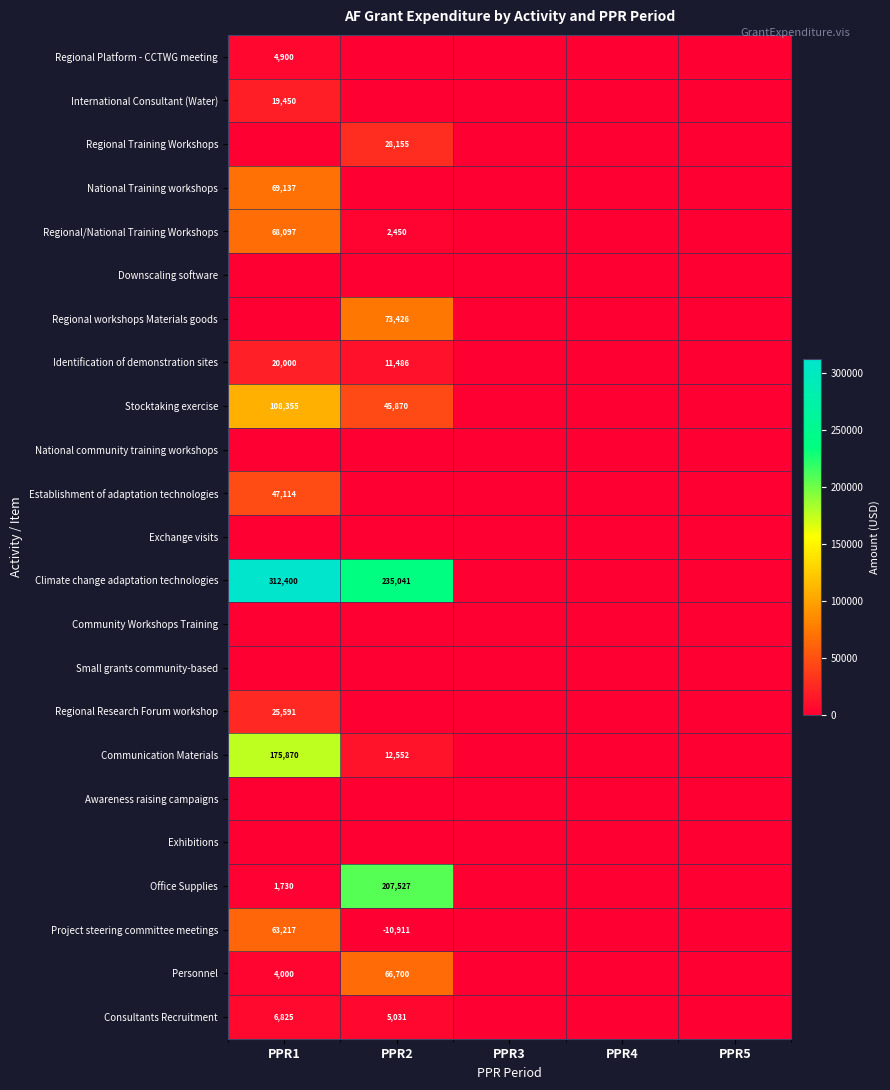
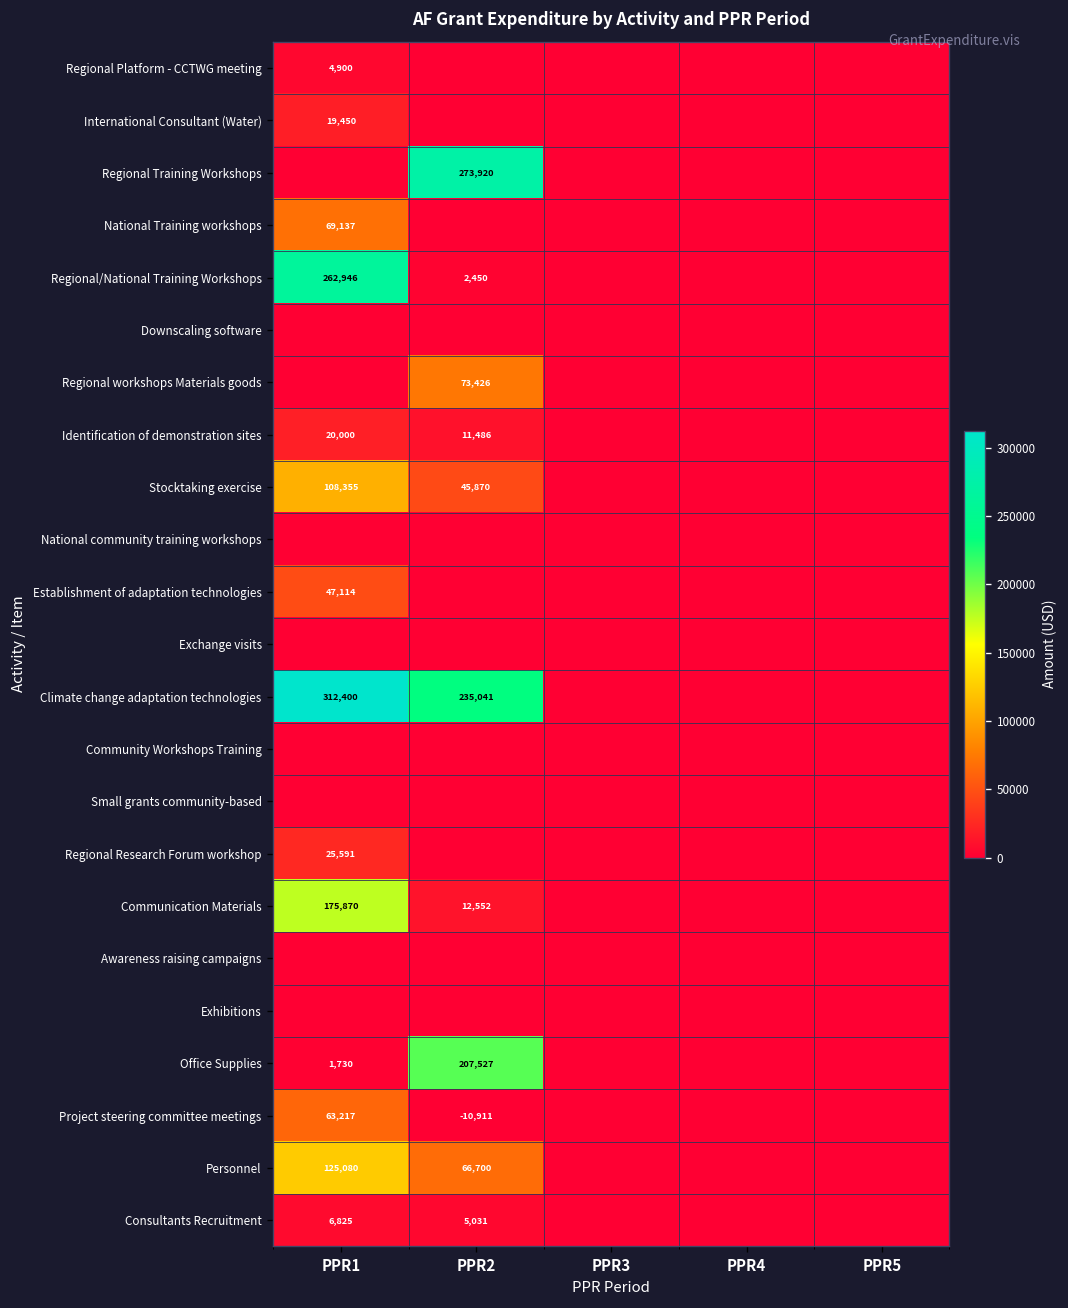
Regional Training Workshops, PPR2: 28,155 -> 273,920
Regional/National Training Workshops, PPR1: 68,097 -> 262,946
Personnel, PPR1: 4,000 -> 125,080
